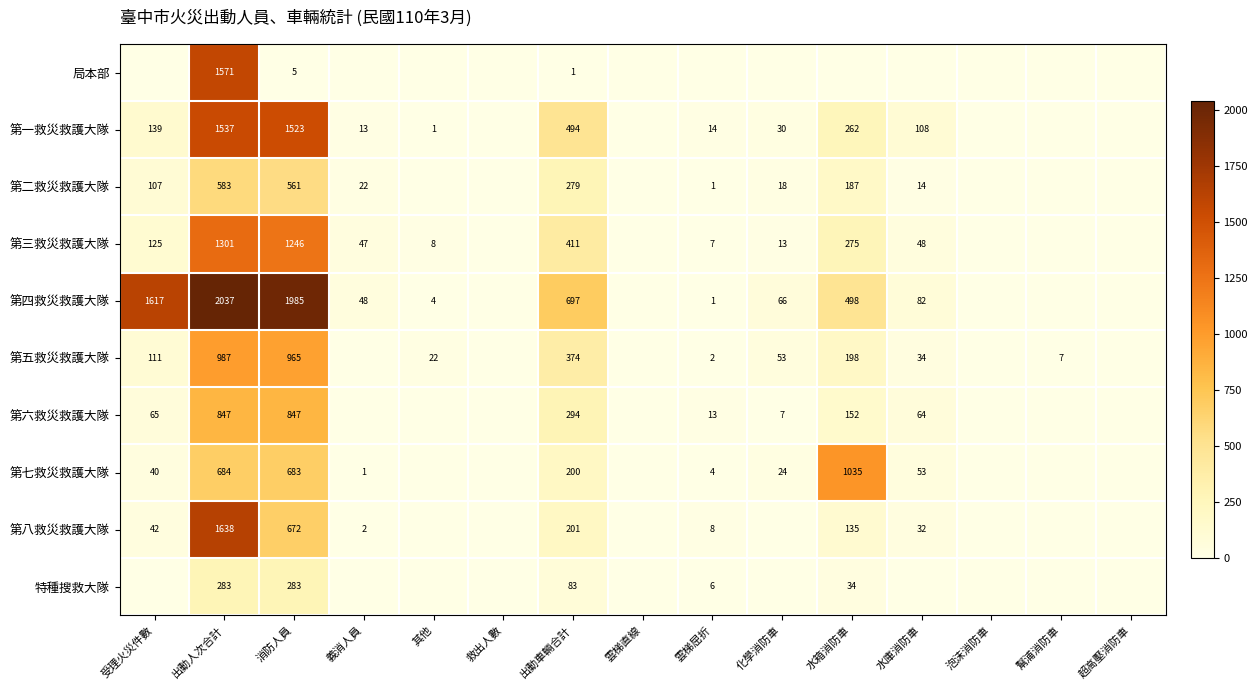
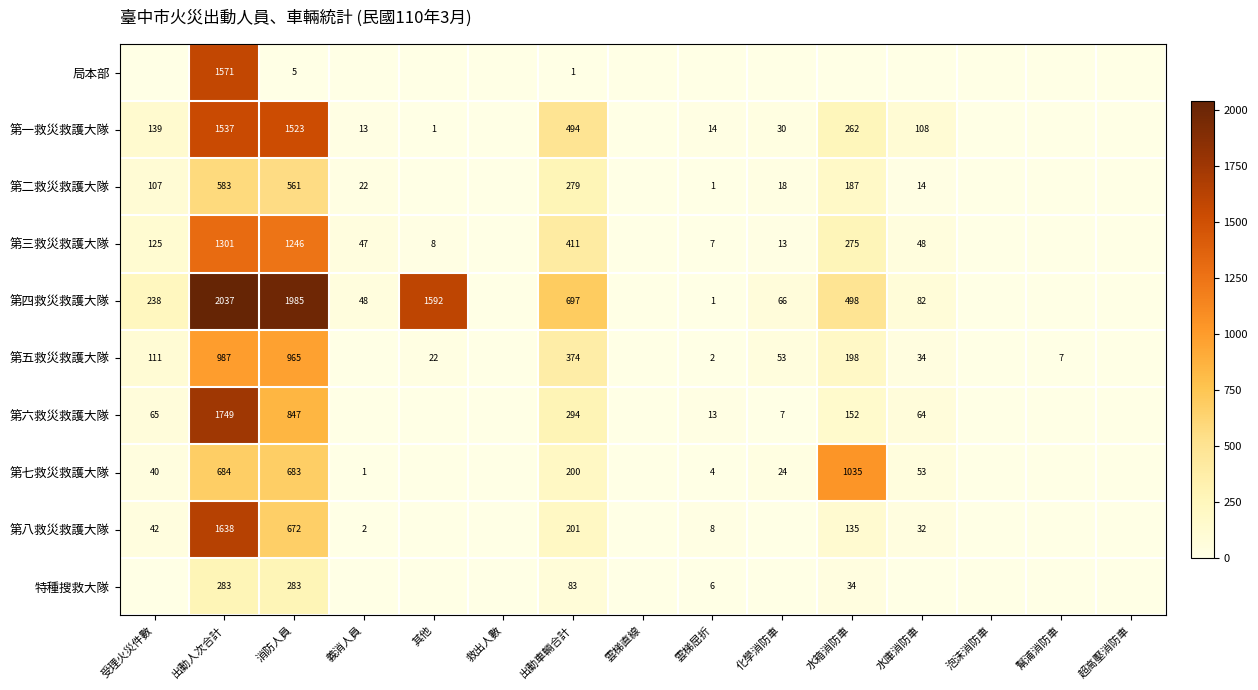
第四救災救護大隊, 受理火災件數: 1617 -> 238
第四救災救護大隊, 其他: 4 -> 1592
第六救災救護大隊, 出動人次合計: 847 -> 1749
